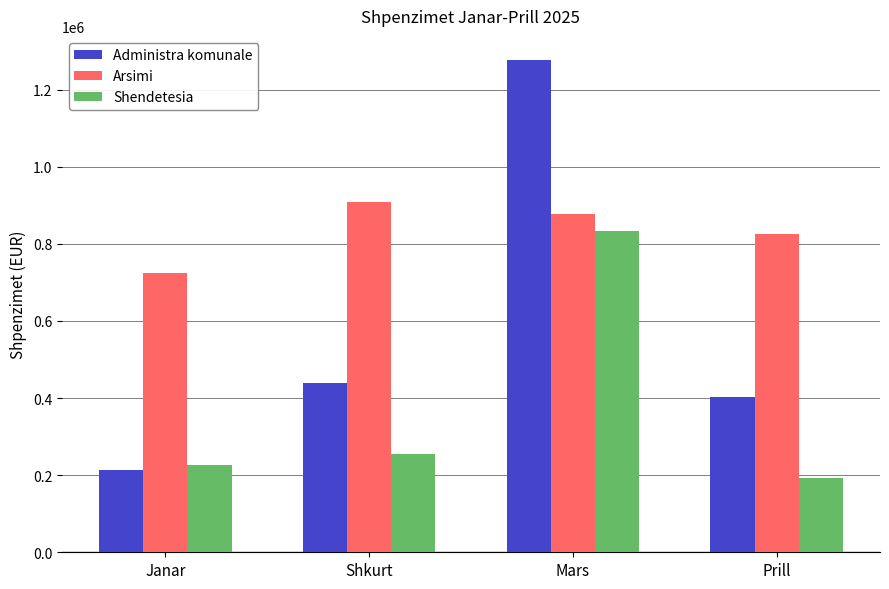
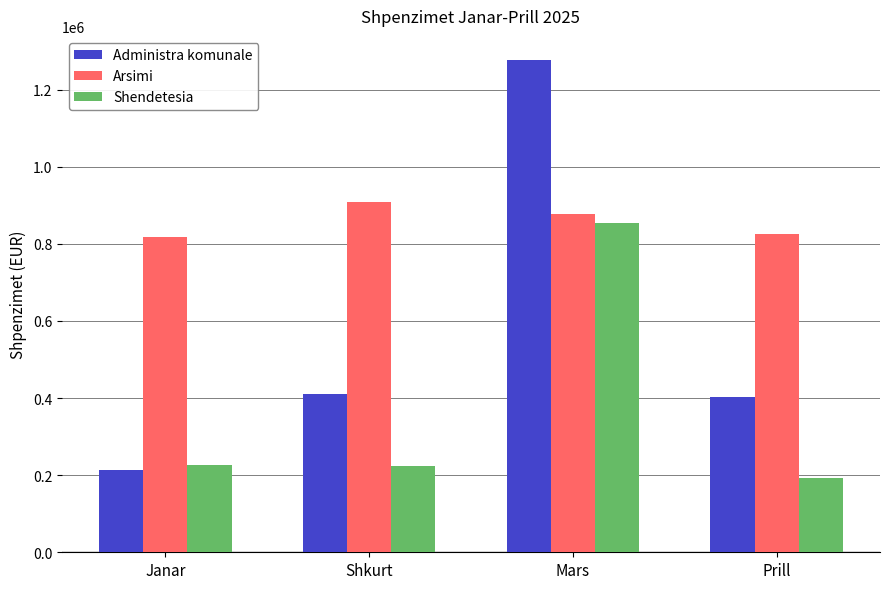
Arsimi, Janar: 730000 -> 820000
Administra komunale, Shkurt: 440000 -> 410000
Shendetesia, Shkurt: 260000 -> 220000
Shendetesia, Mars: 830000 -> 850000
